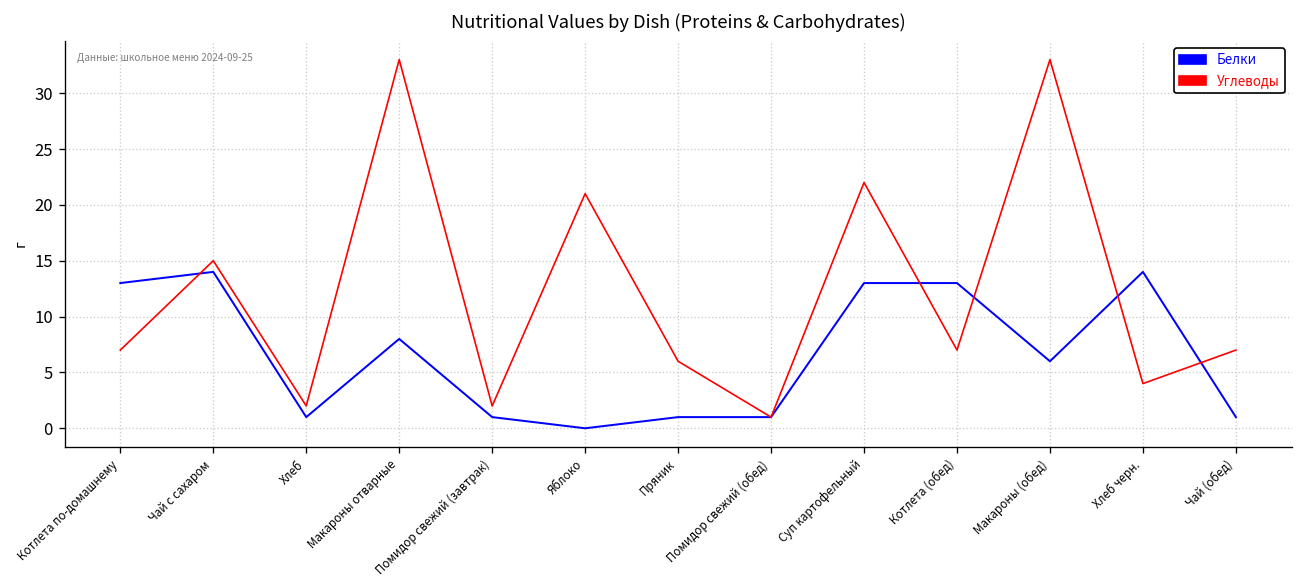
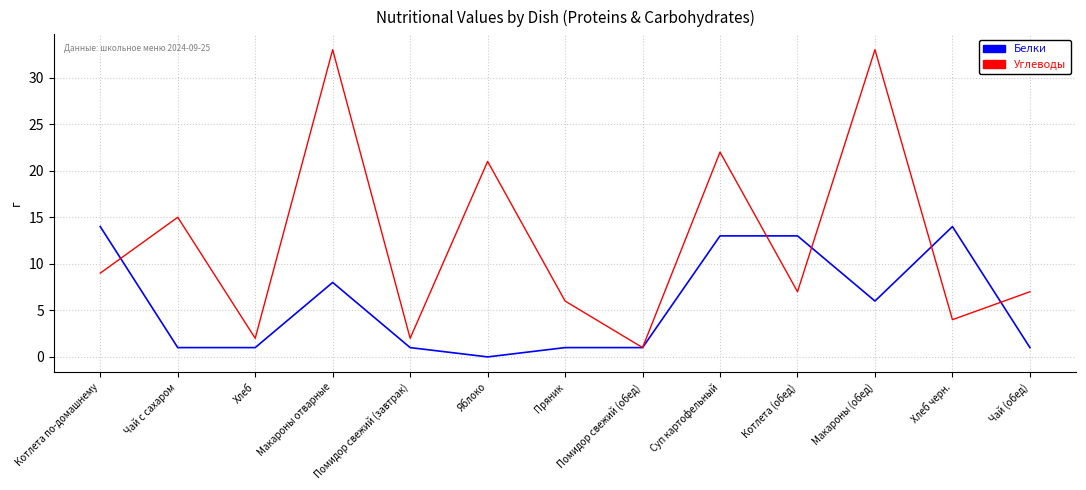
Белки, Котлета по-домашнему: 13 -> 14
Углеводы, Котлета по-домашнему: 7 -> 9
Белки, Чай с сахаром: 14 -> 1
